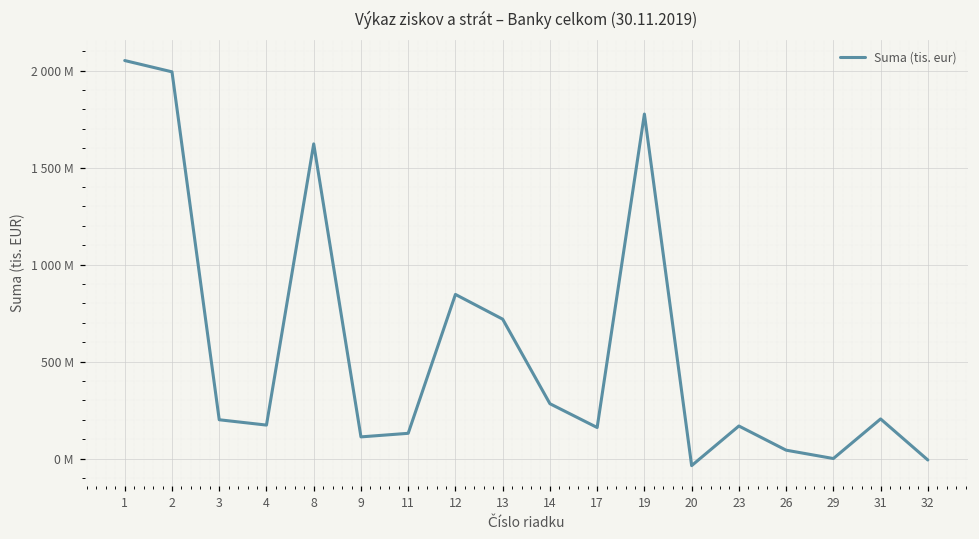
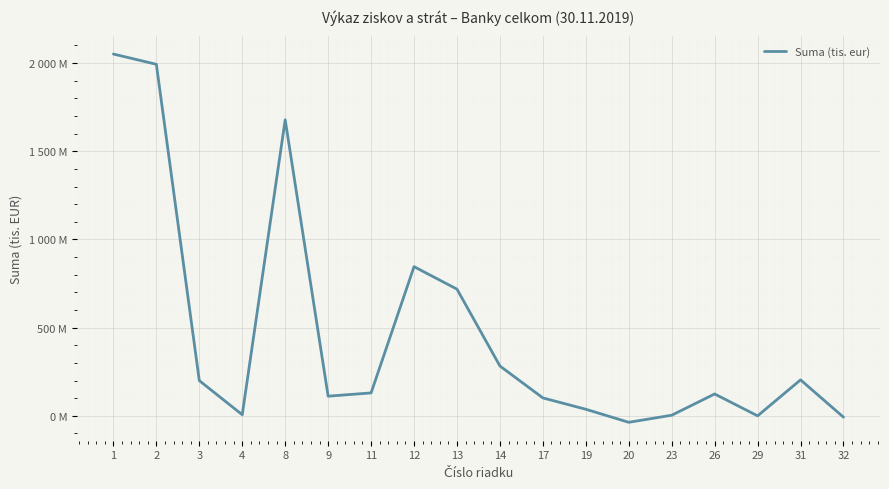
4: 170000000 -> 10000000
8: 1620000000 -> 1680000000
17: 160000000 -> 100000000
19: 1780000000 -> 40000000
23: 170000000 -> 0
26: 40000000 -> 120000000
